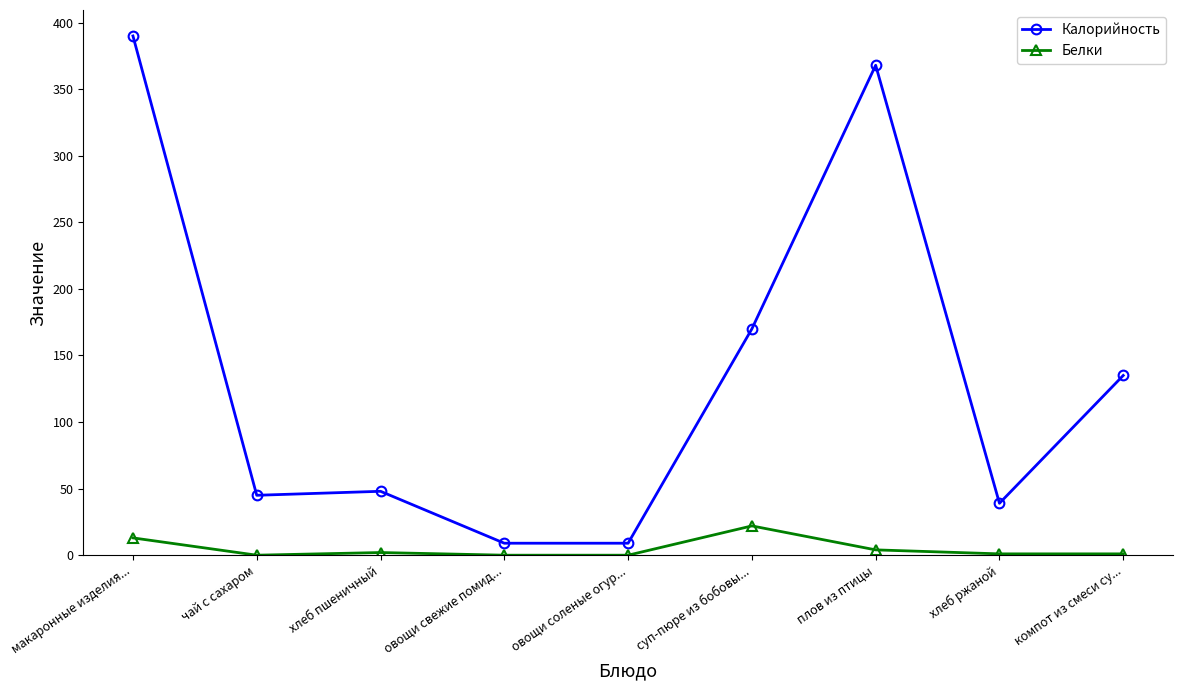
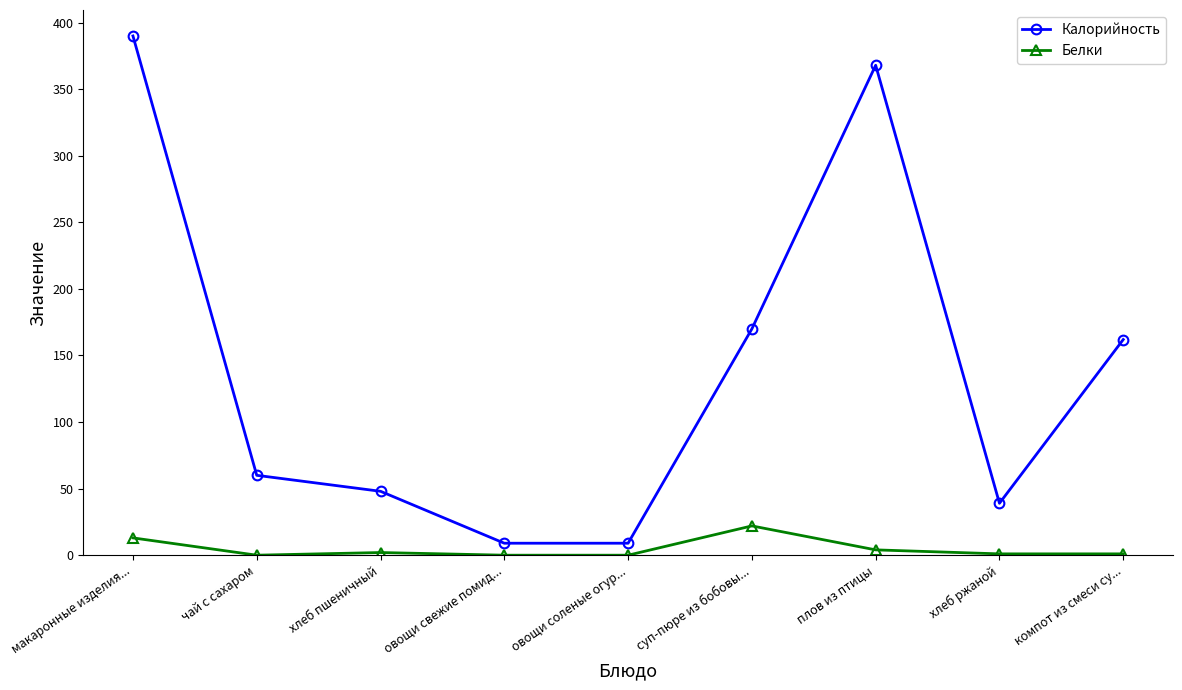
Калорийность, чай с сахаром: 45 -> 60
Калорийность, компот из смеси су...: 135 -> 162
